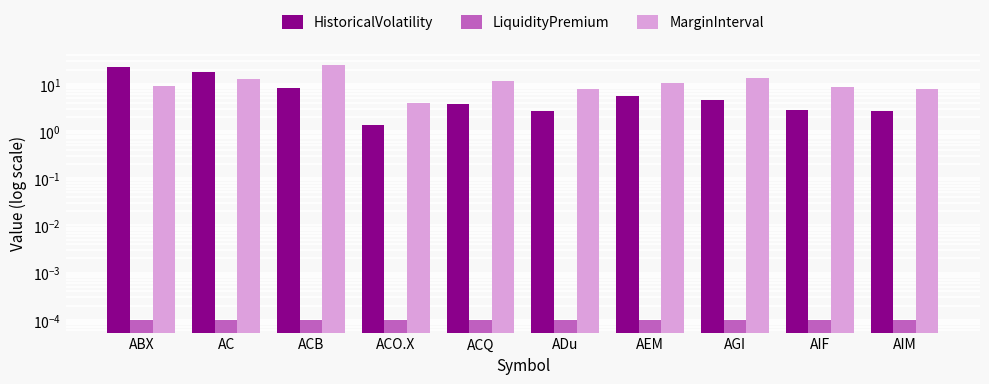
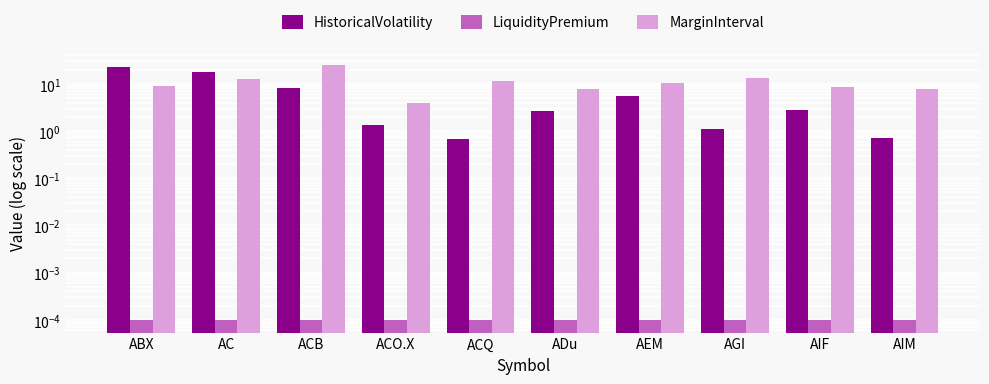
HistoricalVolatility, ACQ: 4 -> 0.7
HistoricalVolatility, AGI: 5 -> 1.1
HistoricalVolatility, AIM: 3 -> 0.7
